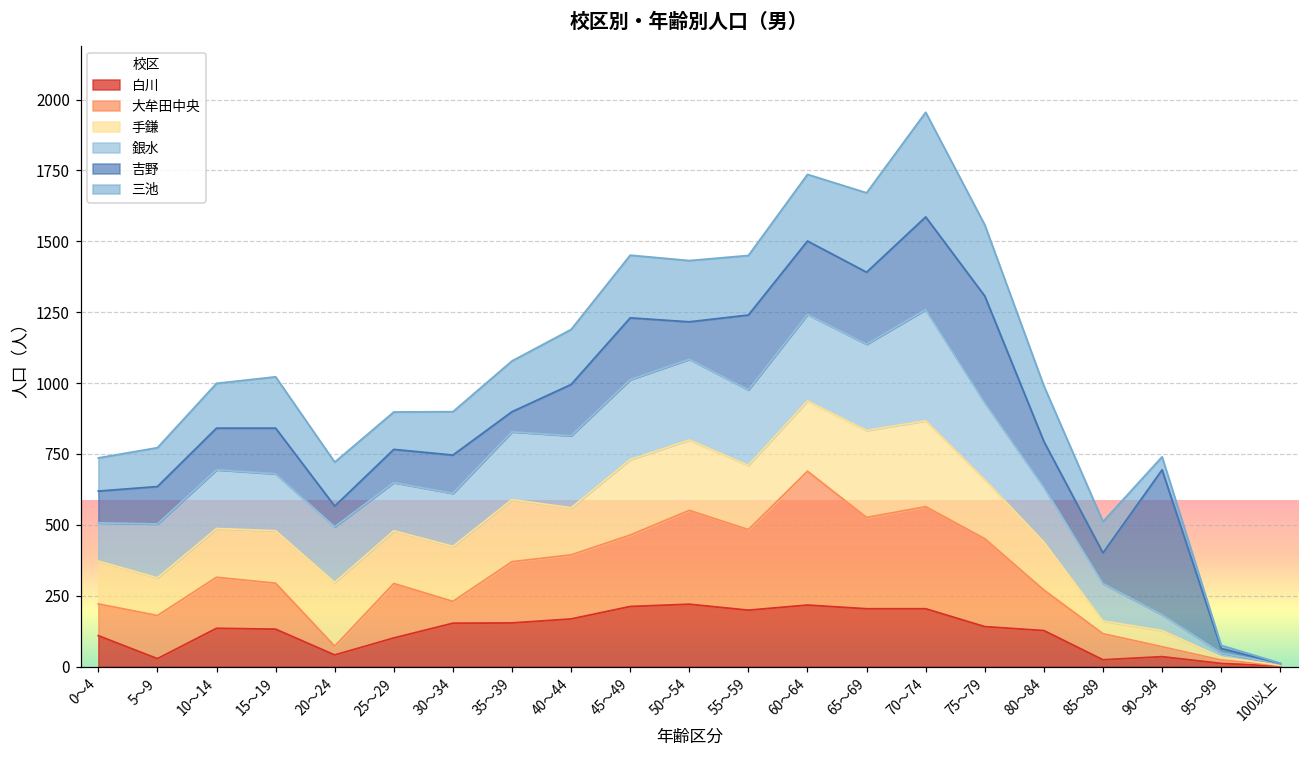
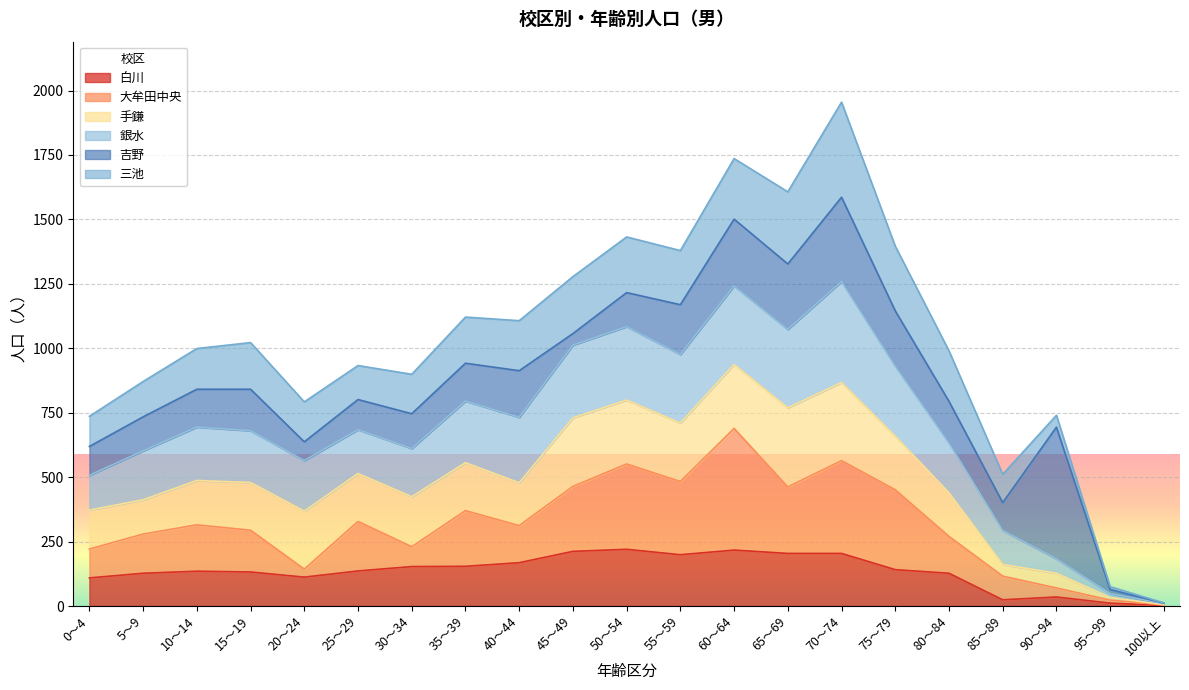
白川, 5～9: 30 -> 130
白川, 20～24: 40 -> 110
白川, 25～29: 100 -> 140
手鎌, 35～39: 220 -> 190
吉野, 35～39: 70 -> 150
大牟田中央, 40～44: 230 -> 140
吉野, 45～49: 220 -> 50
吉野, 55～59: 260 -> 190
大牟田中央, 65～69: 320 -> 260
吉野, 75～79: 380 -> 210
